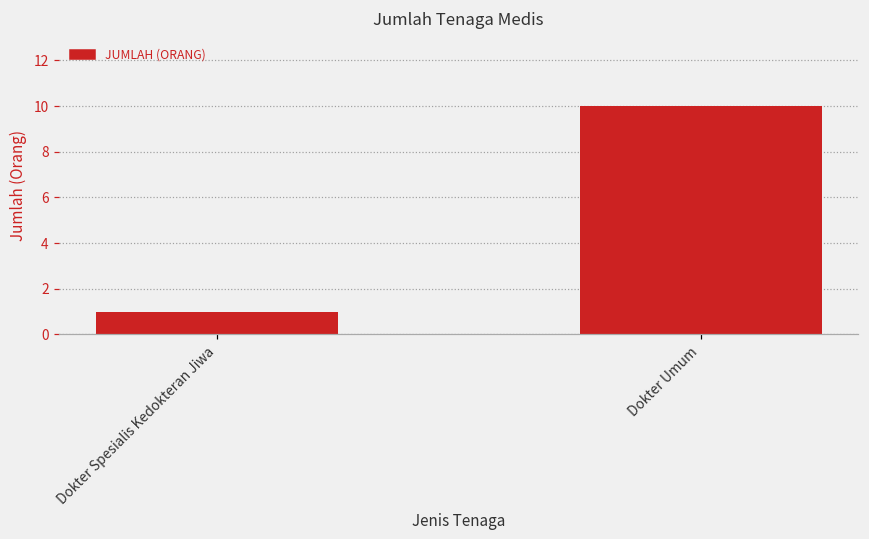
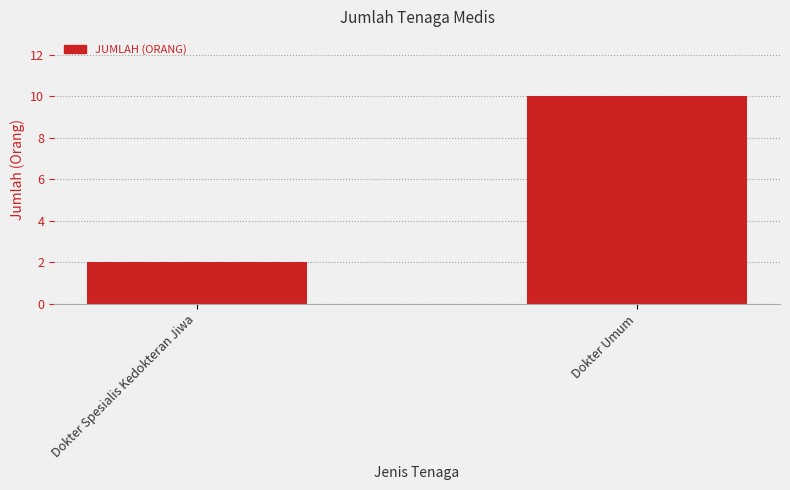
Dokter Spesialis Kedokteran Jiwa: 1 -> 2
